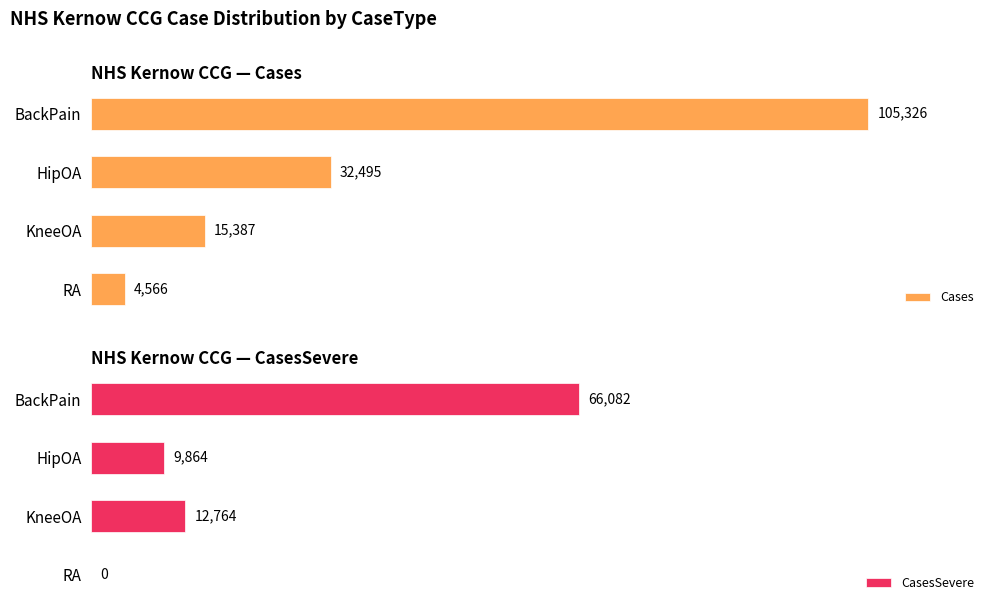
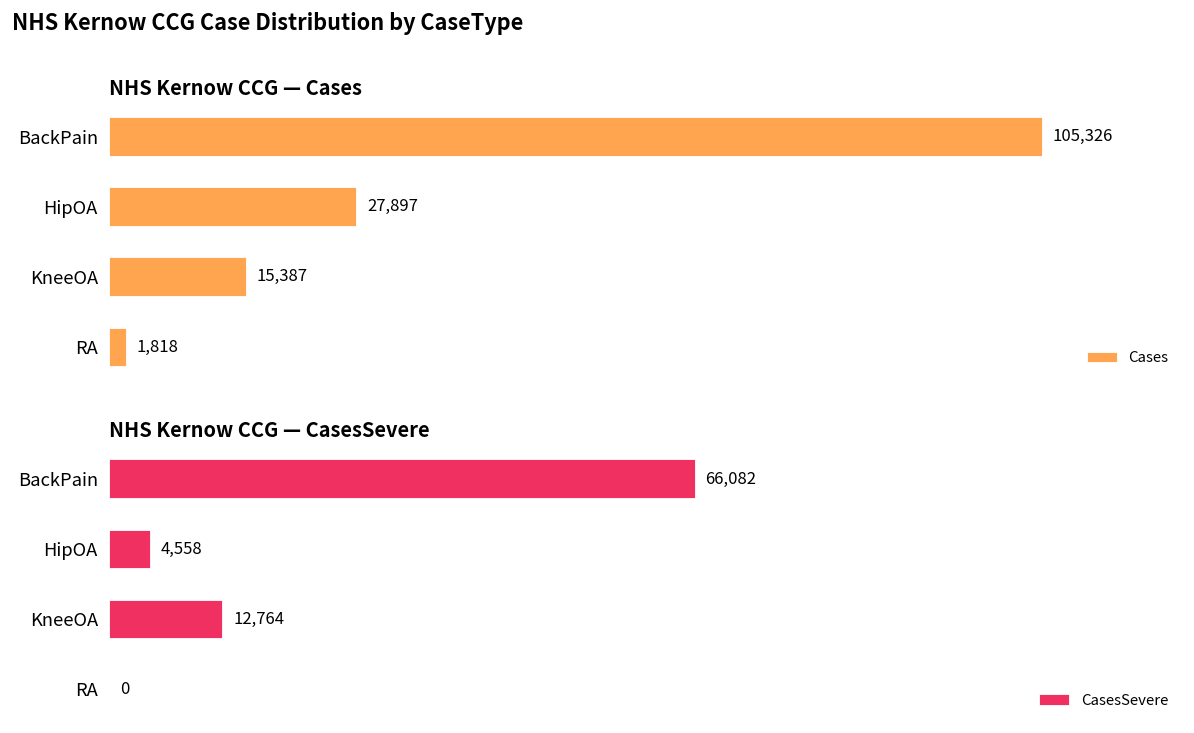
NHS Kernow CCG — Cases, HipOA: 32,495 -> 27,897
NHS Kernow CCG — Cases, RA: 4,566 -> 1,818
NHS Kernow CCG — CasesSevere, HipOA: 9,864 -> 4,558
